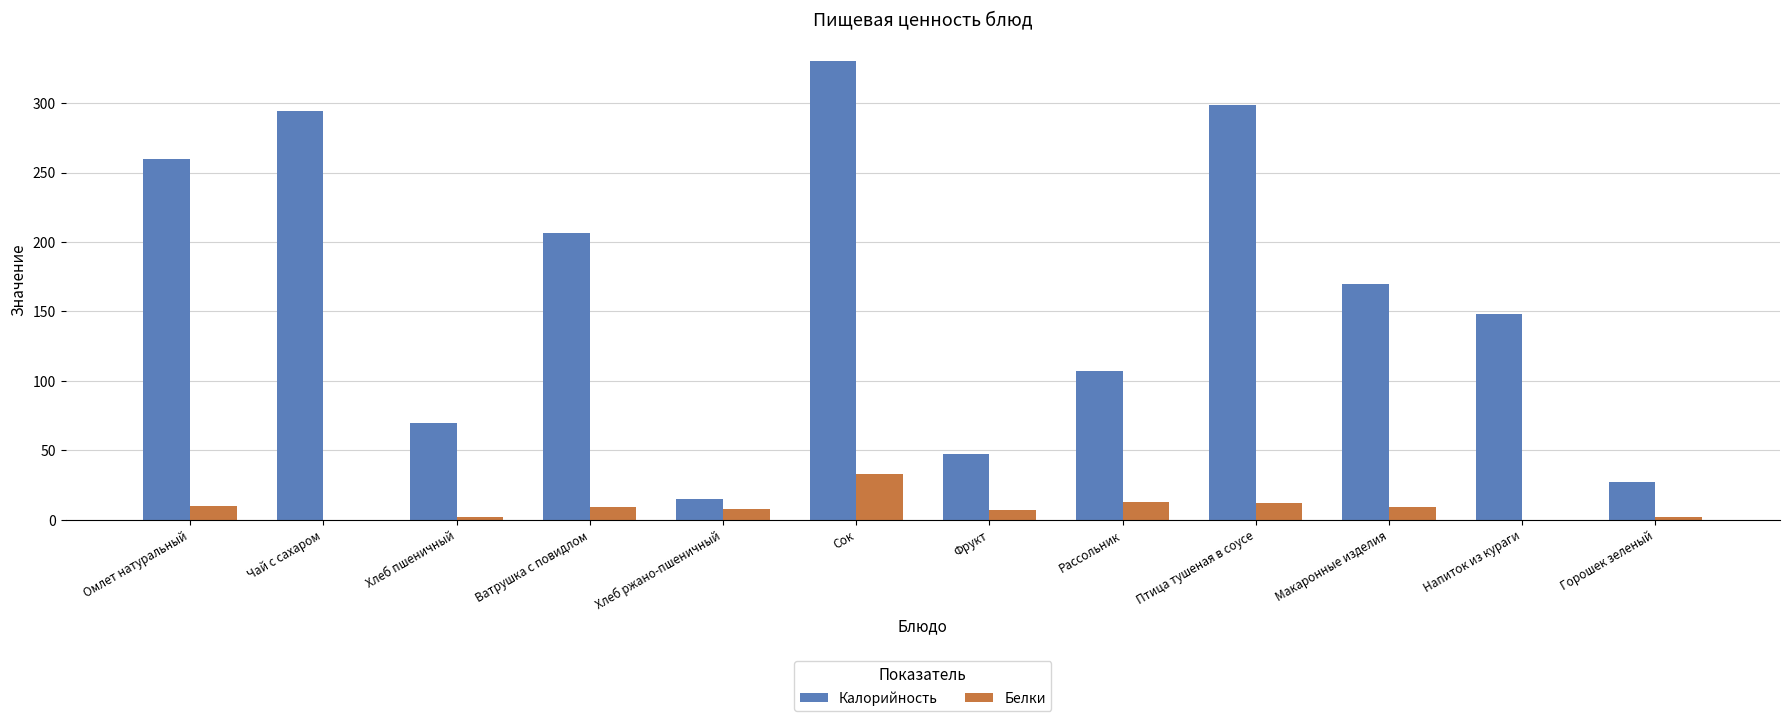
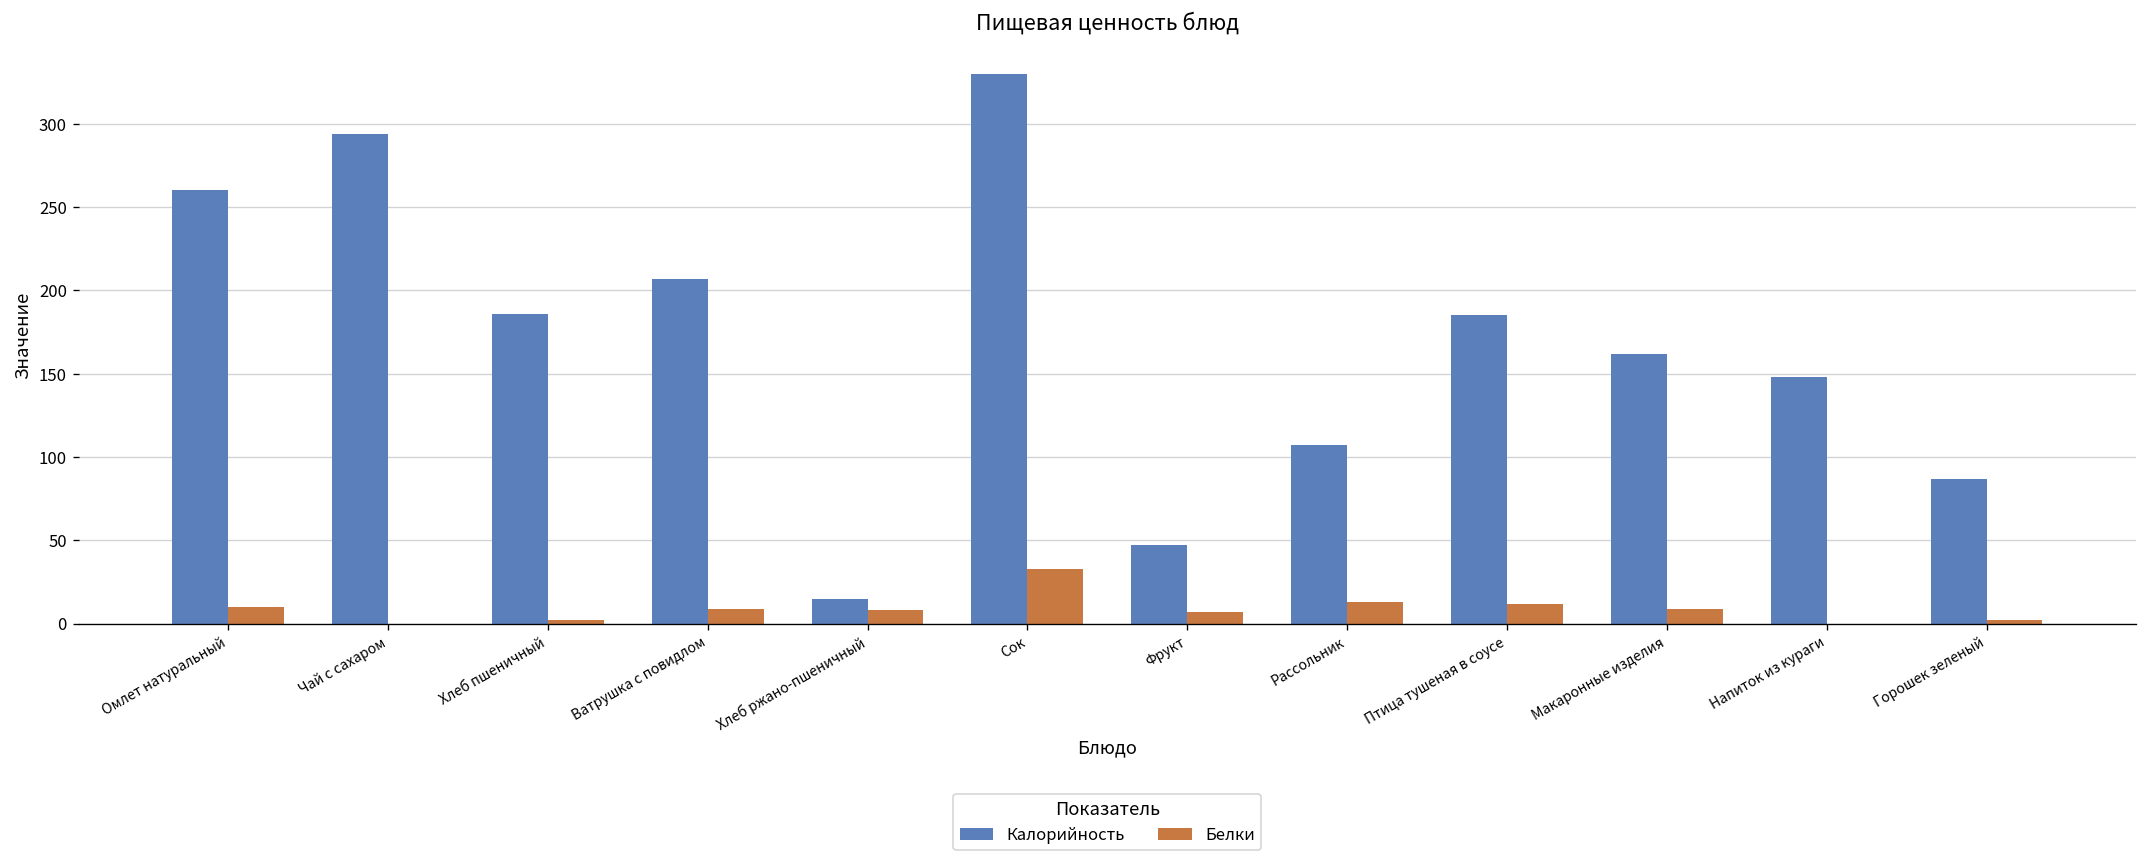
Калорийность, Хлеб пшеничный: 70 -> 186
Калорийность, Птица тушеная в соусе: 299 -> 185
Калорийность, Макаронные изделия: 170 -> 162
Калорийность, Горошек зеленый: 27 -> 87
